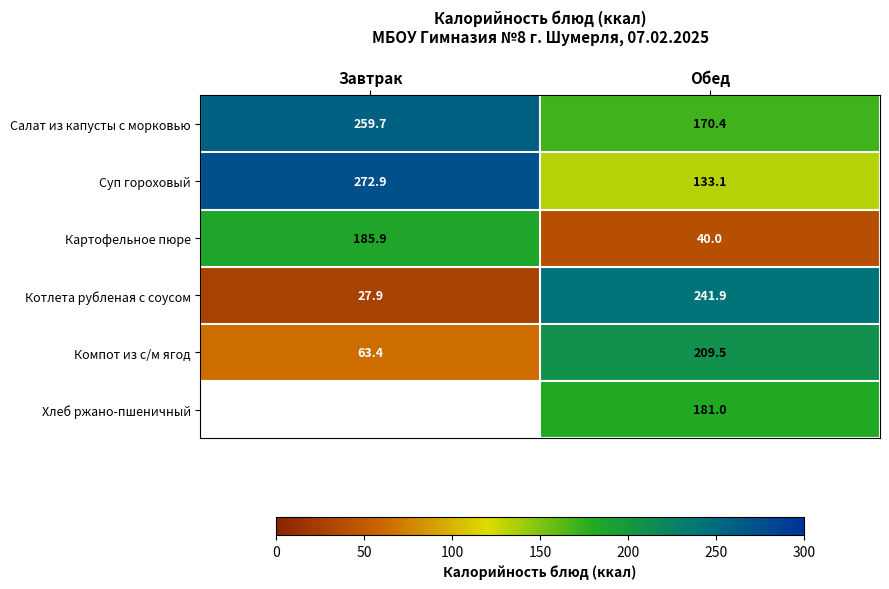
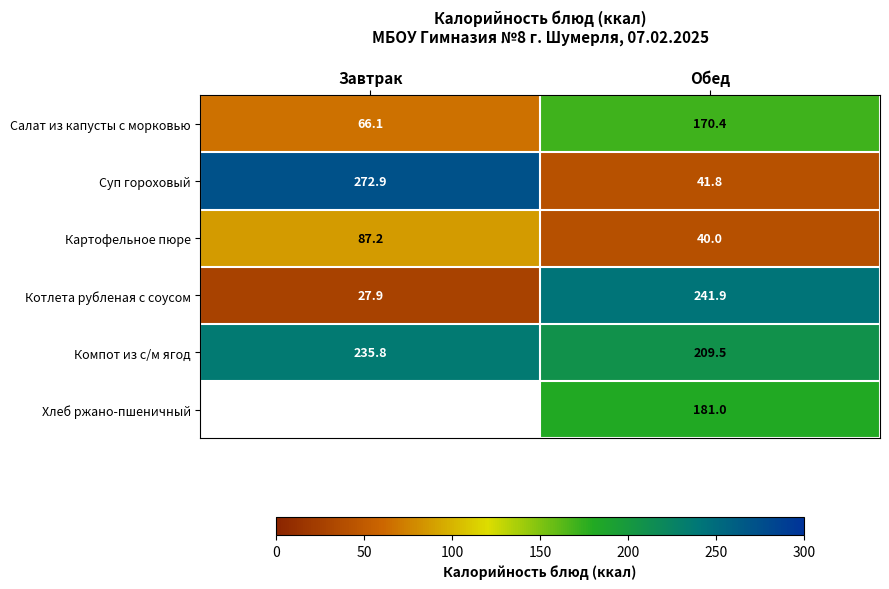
Салат из капусты с морковью, Завтрак: 259.7 -> 66.1
Суп гороховый, Обед: 133.1 -> 41.8
Картофельное пюре, Завтрак: 185.9 -> 87.2
Компот из с/м ягод, Завтрак: 63.4 -> 235.8
